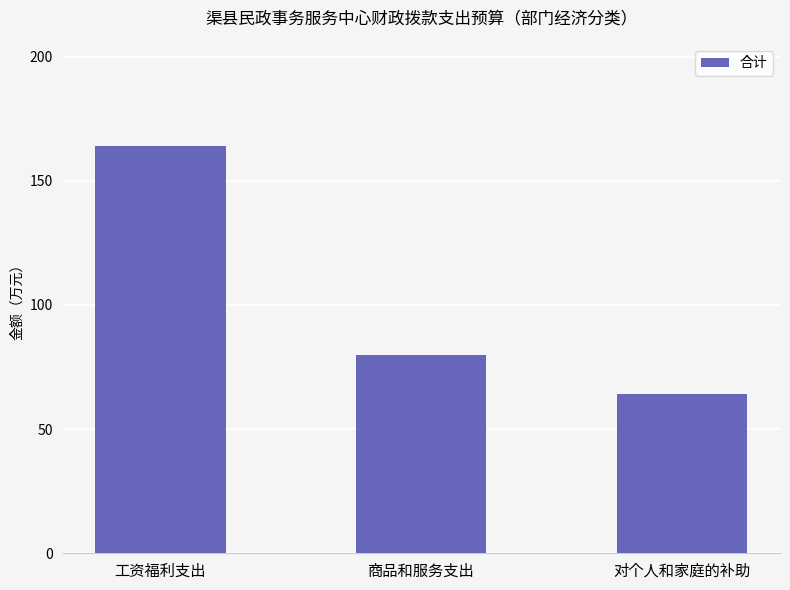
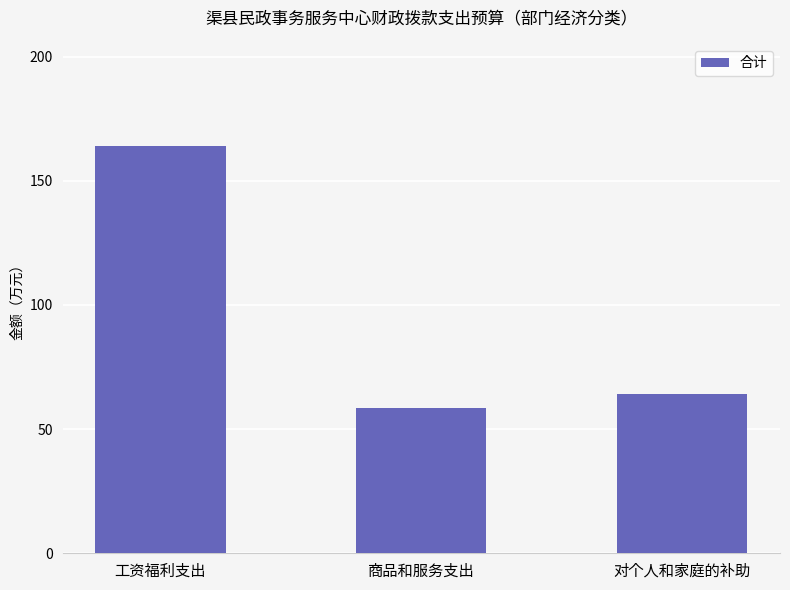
商品和服务支出: 80 -> 59
